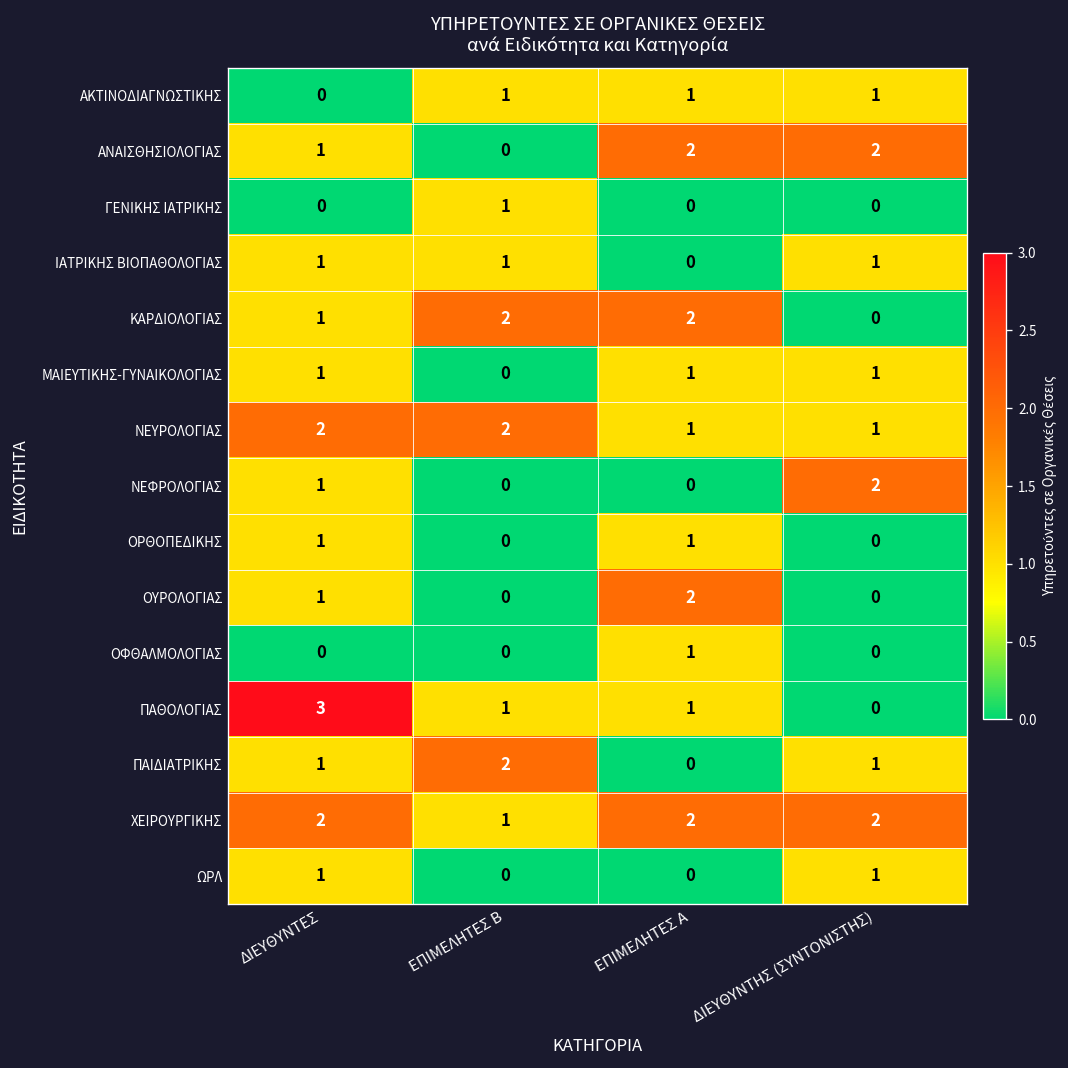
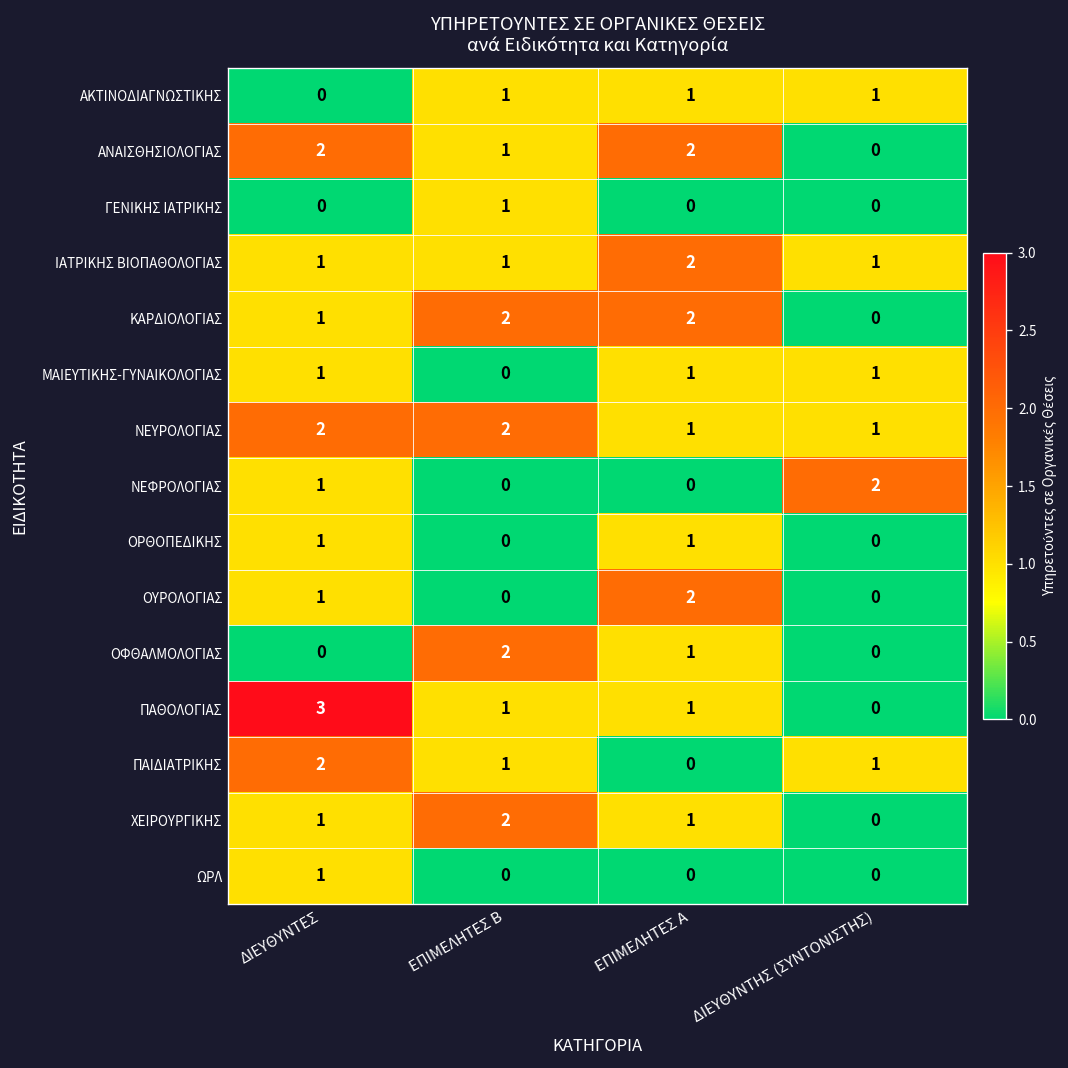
ΑΝΑΙΣΘΗΣΙΟΛΟΓΙΑΣ, ΔΙΕΥΘΥΝΤΕΣ: 1 -> 2
ΑΝΑΙΣΘΗΣΙΟΛΟΓΙΑΣ, ΕΠΙΜΕΛΗΤΕΣ Β: 0 -> 1
ΑΝΑΙΣΘΗΣΙΟΛΟΓΙΑΣ, ΔΙΕΥΘΥΝΤΗΣ (ΣΥΝΤΟΝΙΣΤΗΣ): 2 -> 0
ΙΑΤΡΙΚΗΣ ΒΙΟΠΑΘΟΛΟΓΙΑΣ, ΕΠΙΜΕΛΗΤΕΣ Α: 0 -> 2
ΟΦΘΑΛΜΟΛΟΓΙΑΣ, ΕΠΙΜΕΛΗΤΕΣ Β: 0 -> 2
ΠΑΙΔΙΑΤΡΙΚΗΣ, ΔΙΕΥΘΥΝΤΕΣ: 1 -> 2
ΠΑΙΔΙΑΤΡΙΚΗΣ, ΕΠΙΜΕΛΗΤΕΣ Β: 2 -> 1
ΧΕΙΡΟΥΡΓΙΚΗΣ, ΔΙΕΥΘΥΝΤΕΣ: 2 -> 1
ΧΕΙΡΟΥΡΓΙΚΗΣ, ΕΠΙΜΕΛΗΤΕΣ Β: 1 -> 2
ΧΕΙΡΟΥΡΓΙΚΗΣ, ΕΠΙΜΕΛΗΤΕΣ Α: 2 -> 1
ΧΕΙΡΟΥΡΓΙΚΗΣ, ΔΙΕΥΘΥΝΤΗΣ (ΣΥΝΤΟΝΙΣΤΗΣ): 2 -> 0
ΩΡΛ, ΔΙΕΥΘΥΝΤΗΣ (ΣΥΝΤΟΝΙΣΤΗΣ): 1 -> 0
